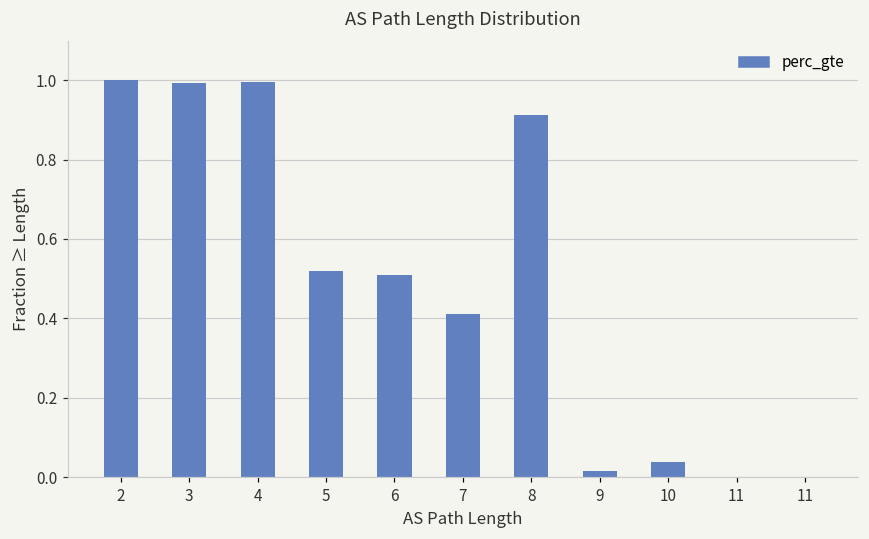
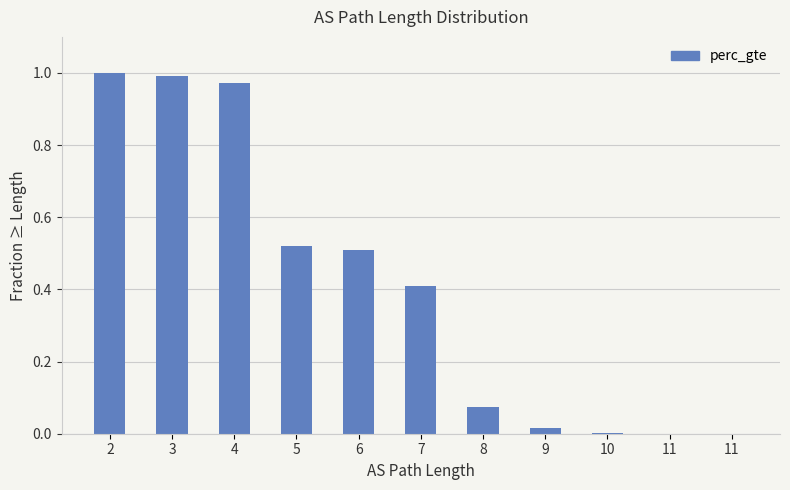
4: 1.00 -> 0.97
8: 0.91 -> 0.07
10: 0.04 -> 0.00
